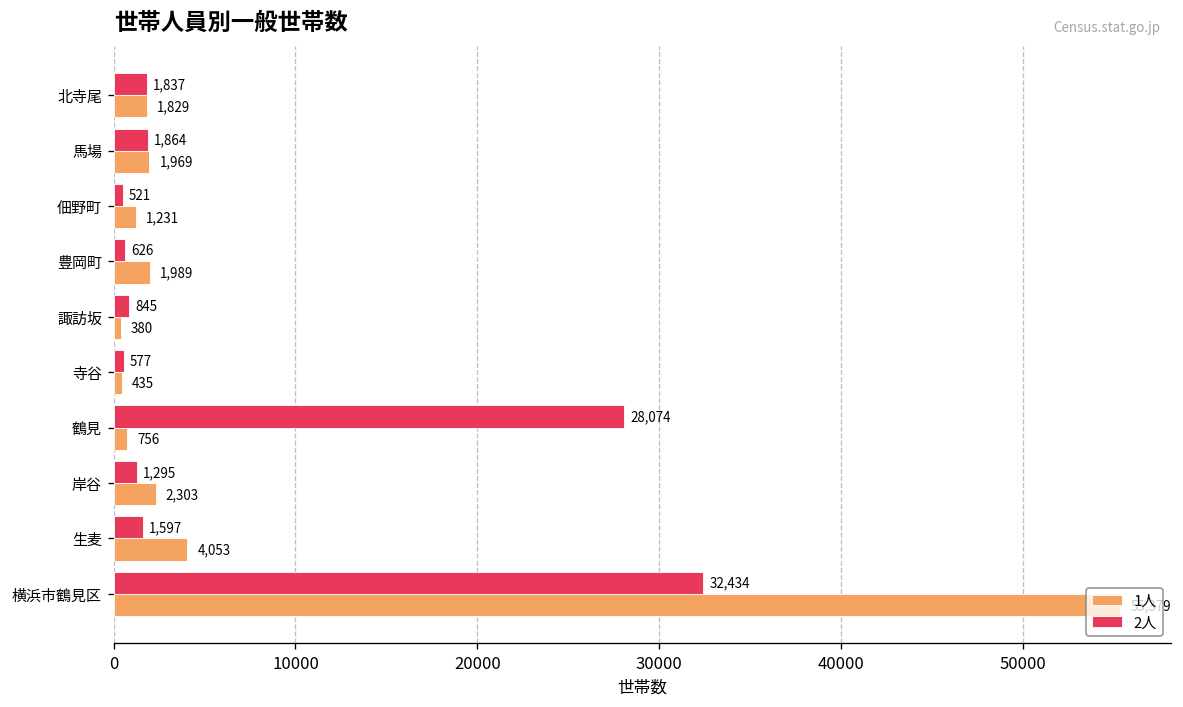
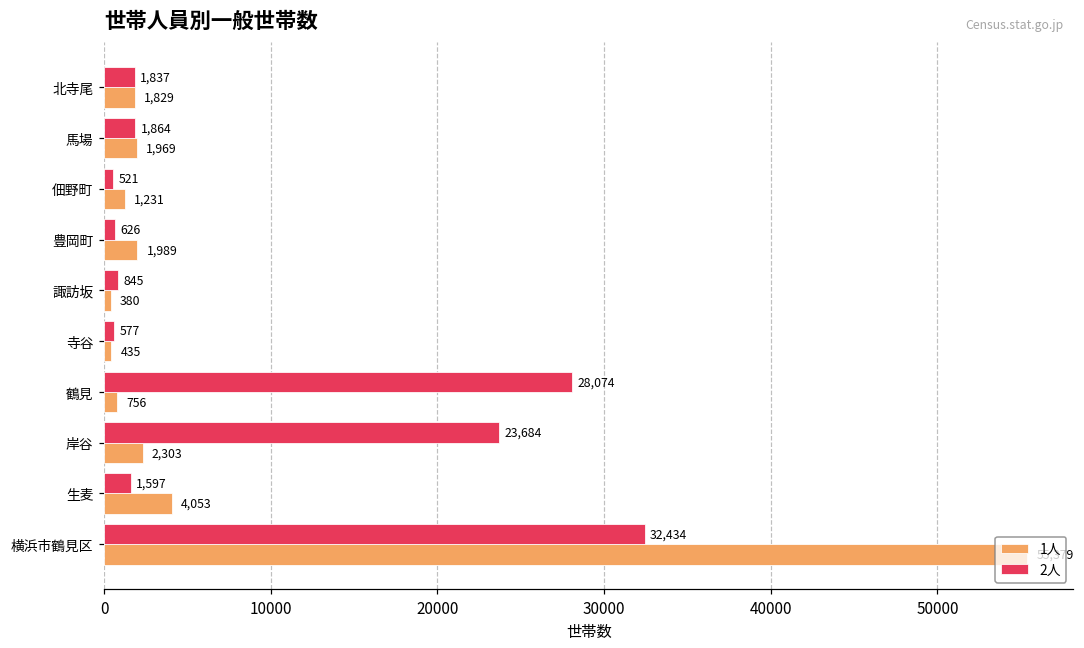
2人, 岸谷: 1,295 -> 23,684
